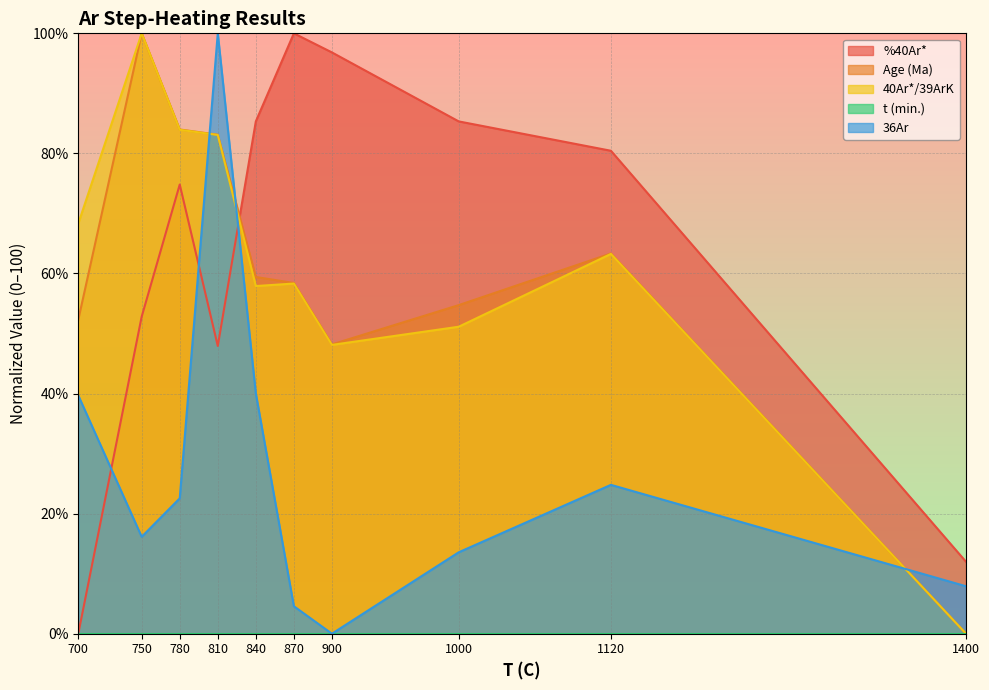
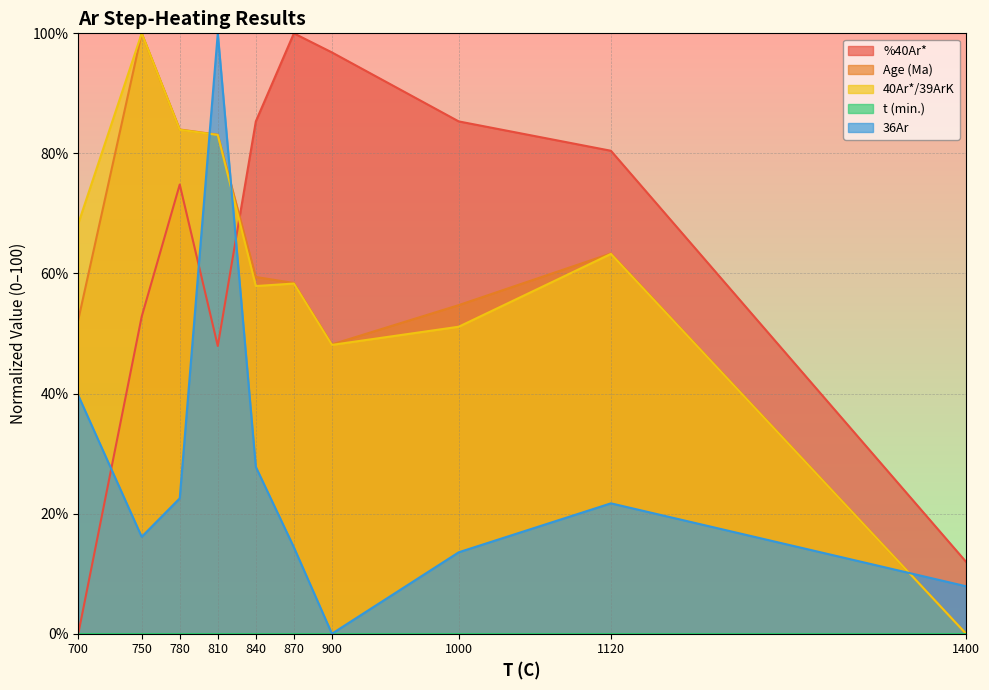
36Ar, 840: 40% -> 28%
36Ar, 870: 5% -> 14%
36Ar, 1120: 25% -> 22%
